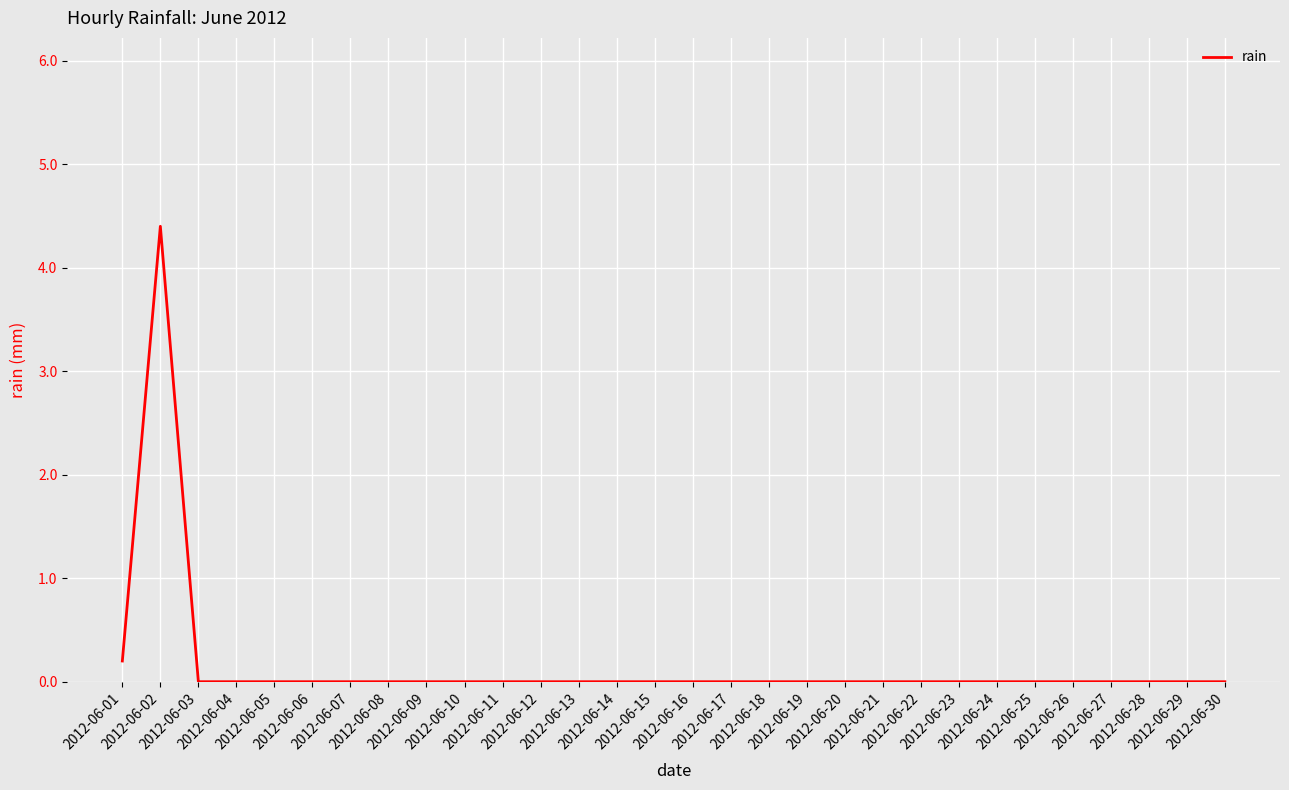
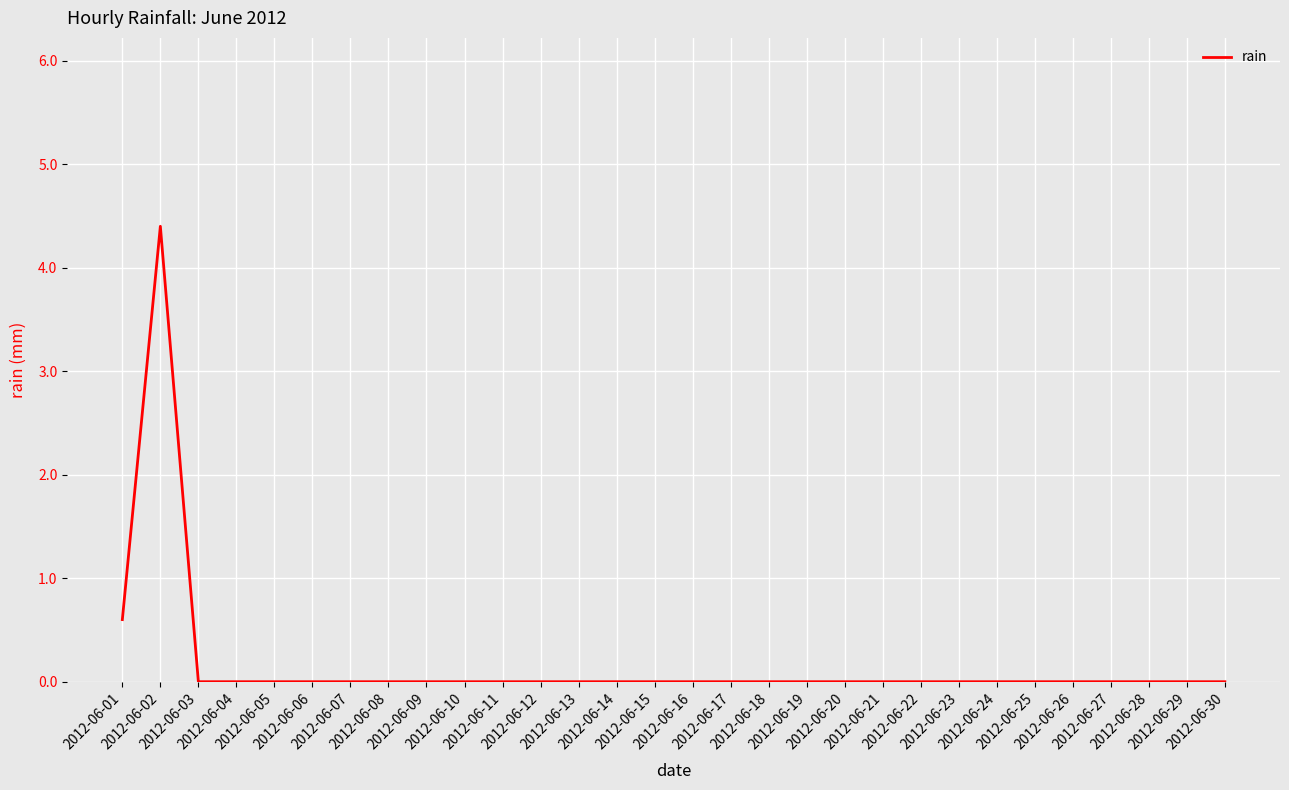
2012-06-01: 0.2 -> 0.6
